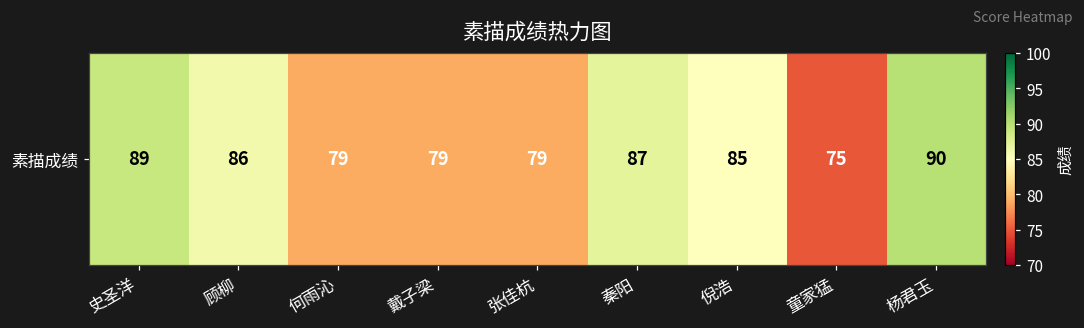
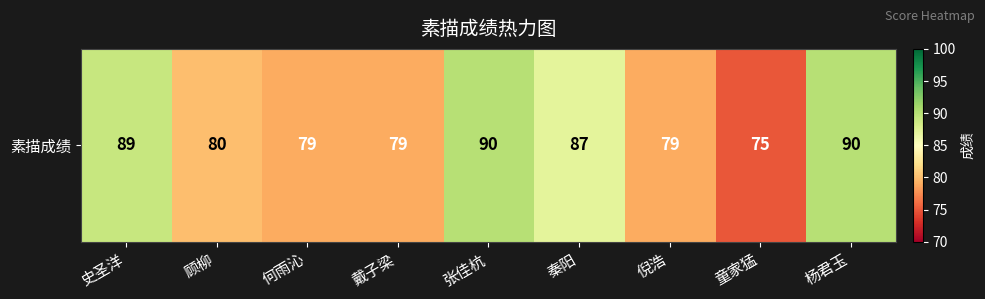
素描成绩, 顾柳: 86 -> 80
素描成绩, 张佳杭: 79 -> 90
素描成绩, 倪浩: 85 -> 79
